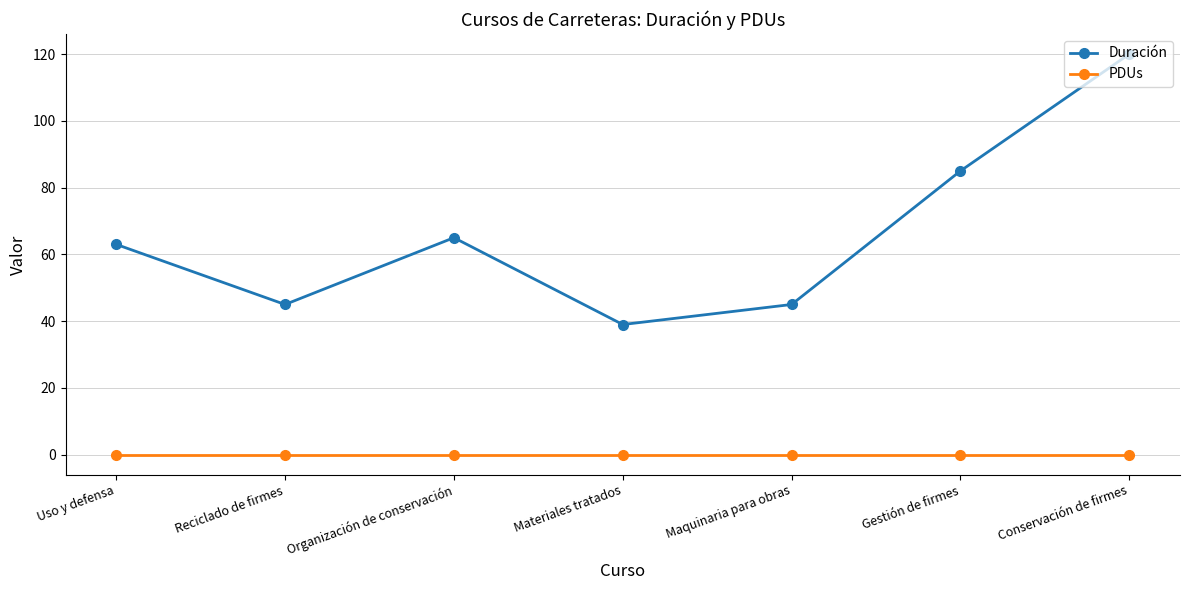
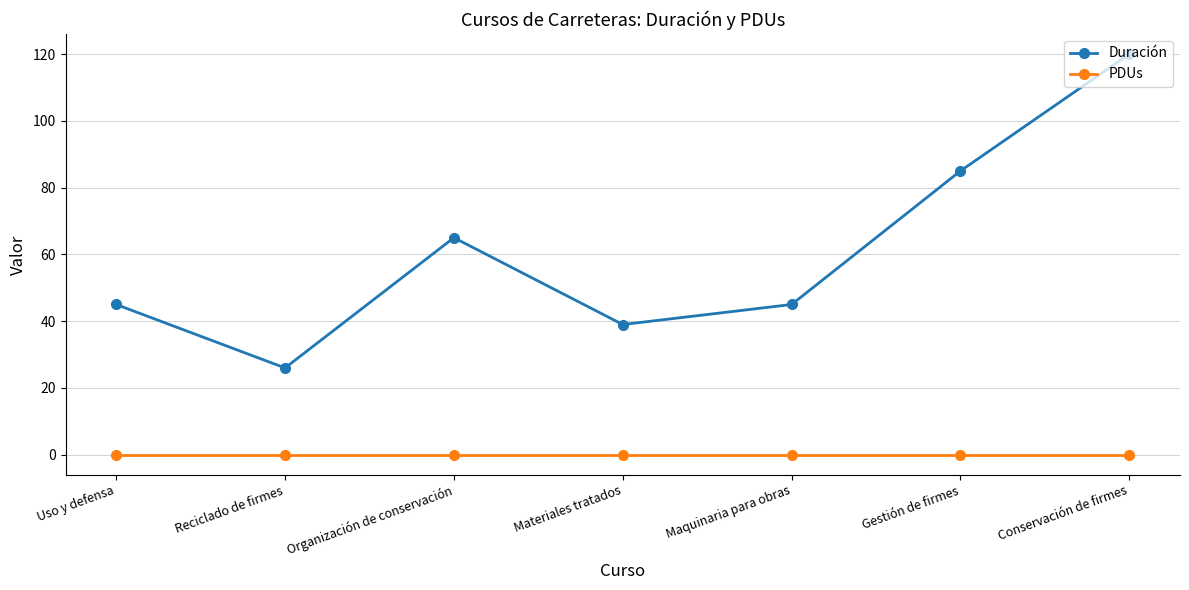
Duración, Uso y defensa: 63 -> 45
Duración, Reciclado de firmes: 45 -> 26
